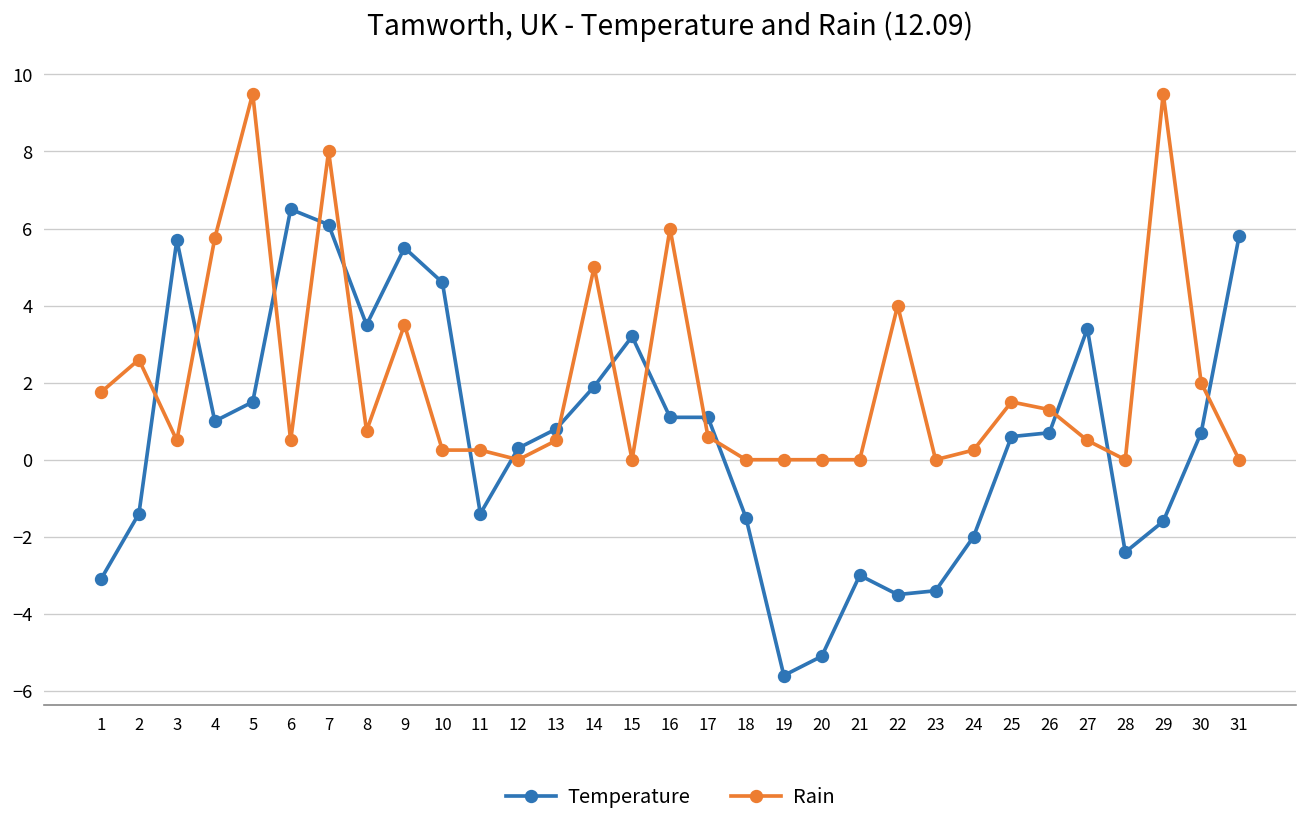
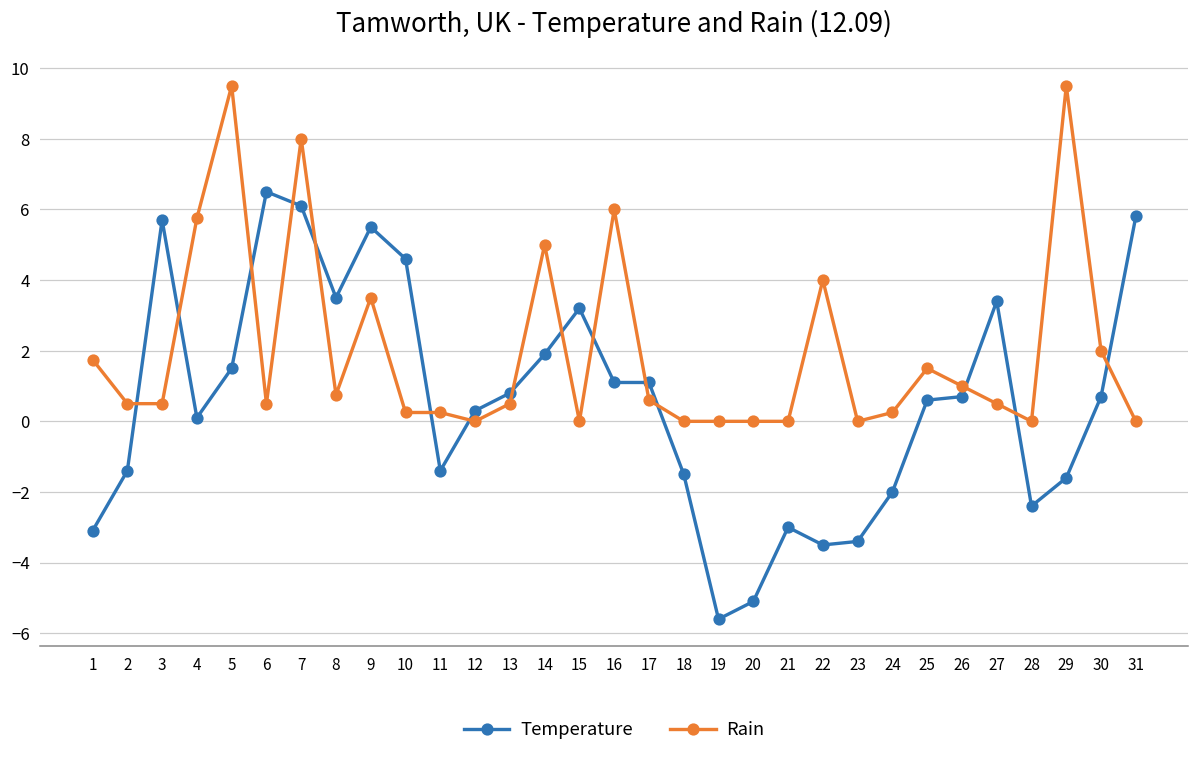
Rain, 2: 2.6 -> 0.5
Temperature, 4: 1.0 -> 0.1
Rain, 26: 1.3 -> 1.0
